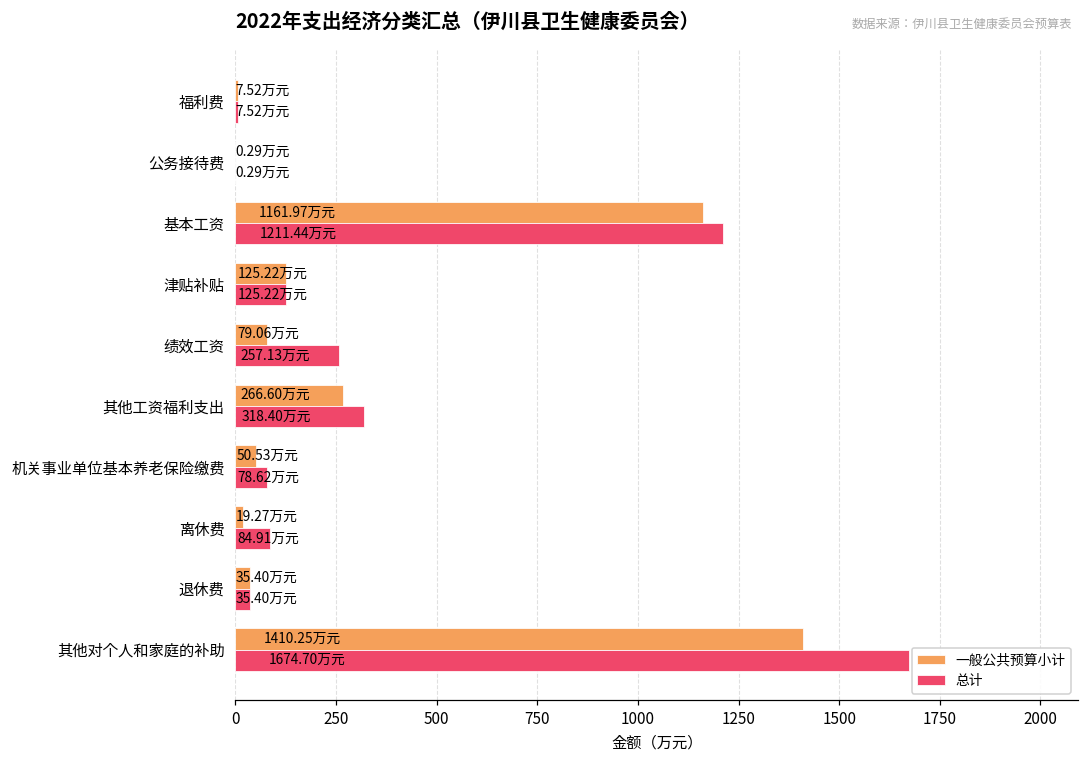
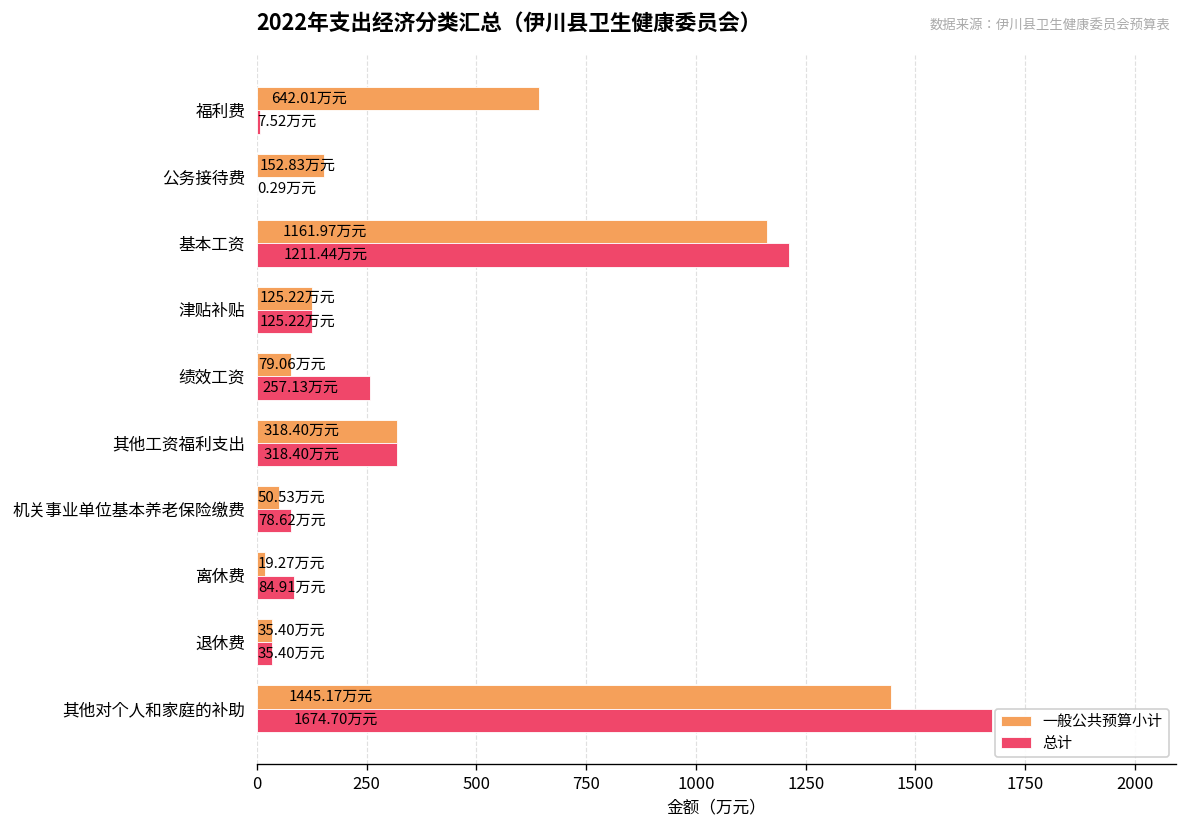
一般公共预算小计, 福利费: 7.52 -> 642.01
一般公共预算小计, 公务接待费: 0.29 -> 152.83
一般公共预算小计, 其他工资福利支出: 266.60 -> 318.40
一般公共预算小计, 其他对个人和家庭的补助: 1410.25 -> 1445.17
